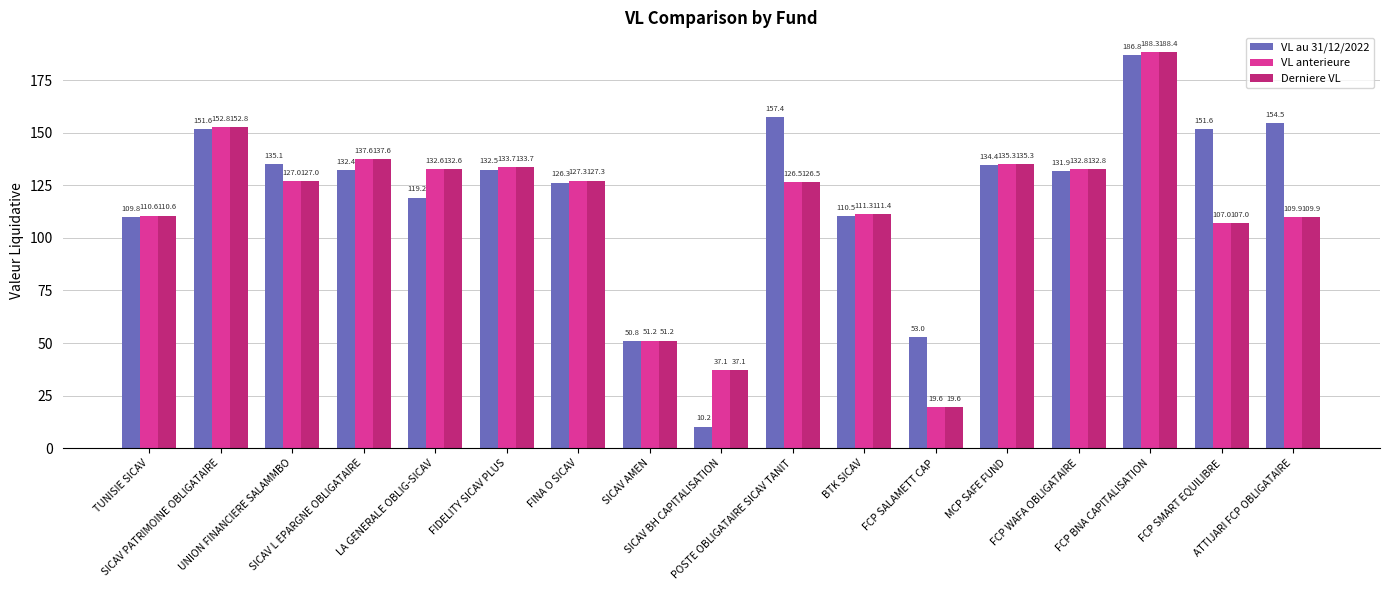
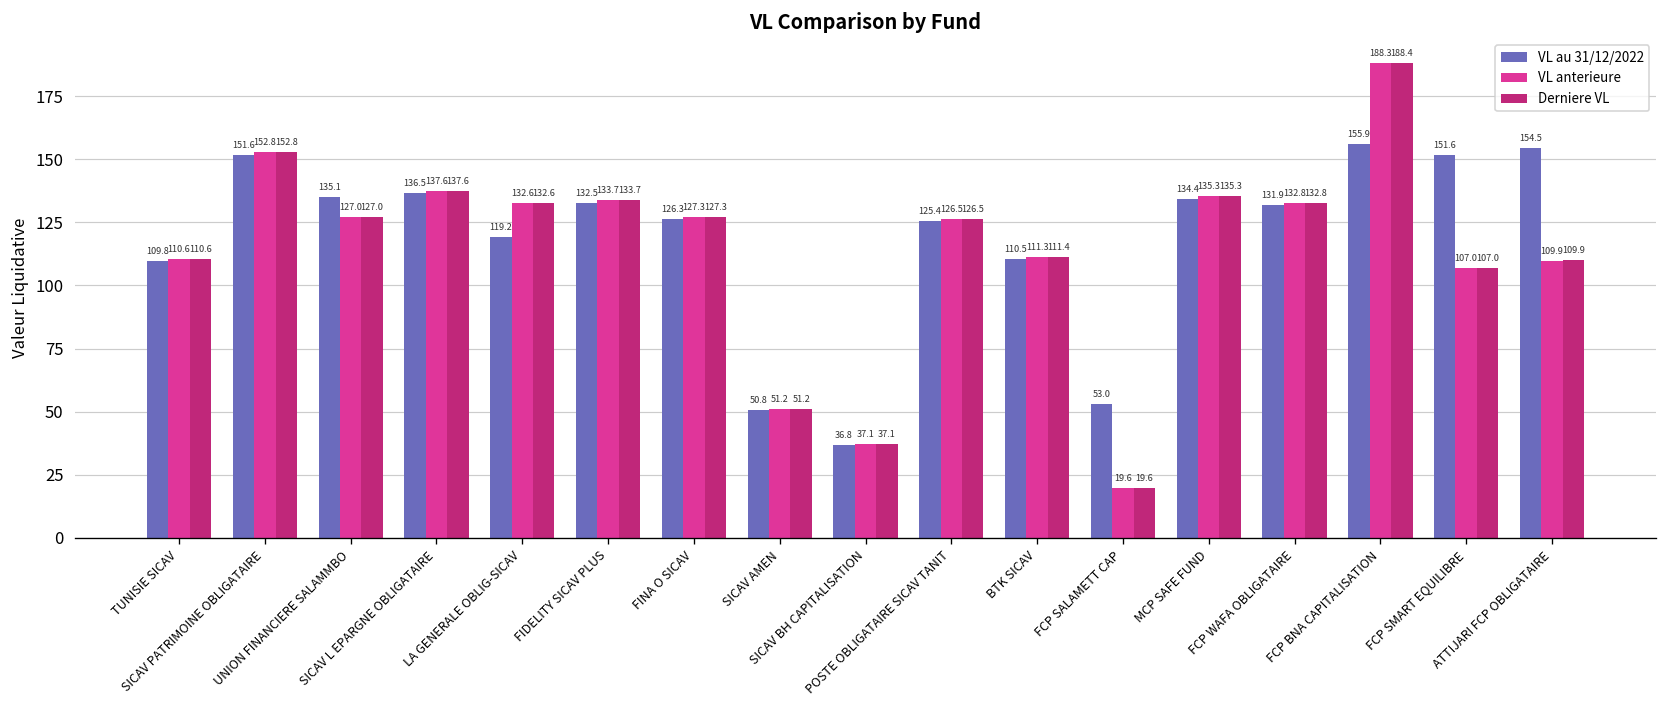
VL au 31/12/2022, SICAV L EPARGNE OBLIGATAIRE: 132.4 -> 136.5
VL au 31/12/2022, SICAV BH CAPITALISATION: 10.2 -> 36.8
VL au 31/12/2022, POSTE OBLIGATAIRE SICAV TANIT: 157.4 -> 125.4
VL au 31/12/2022, FCP BNA CAPITALISATION: 186.8 -> 155.9
